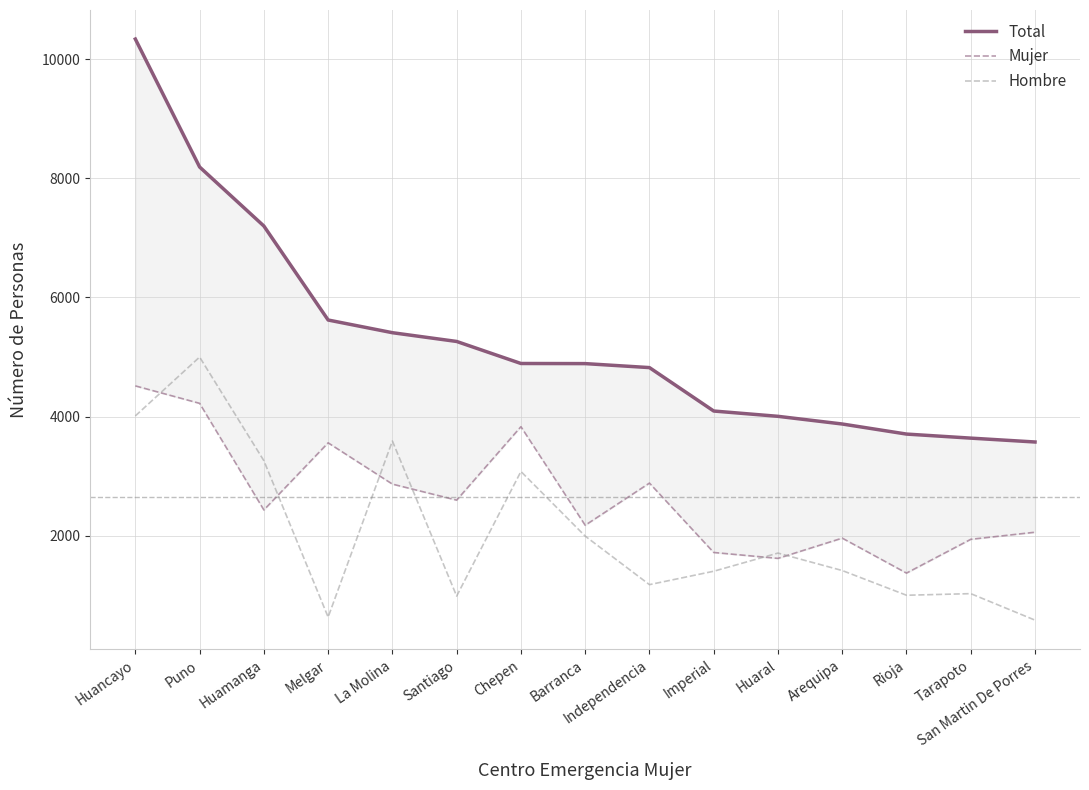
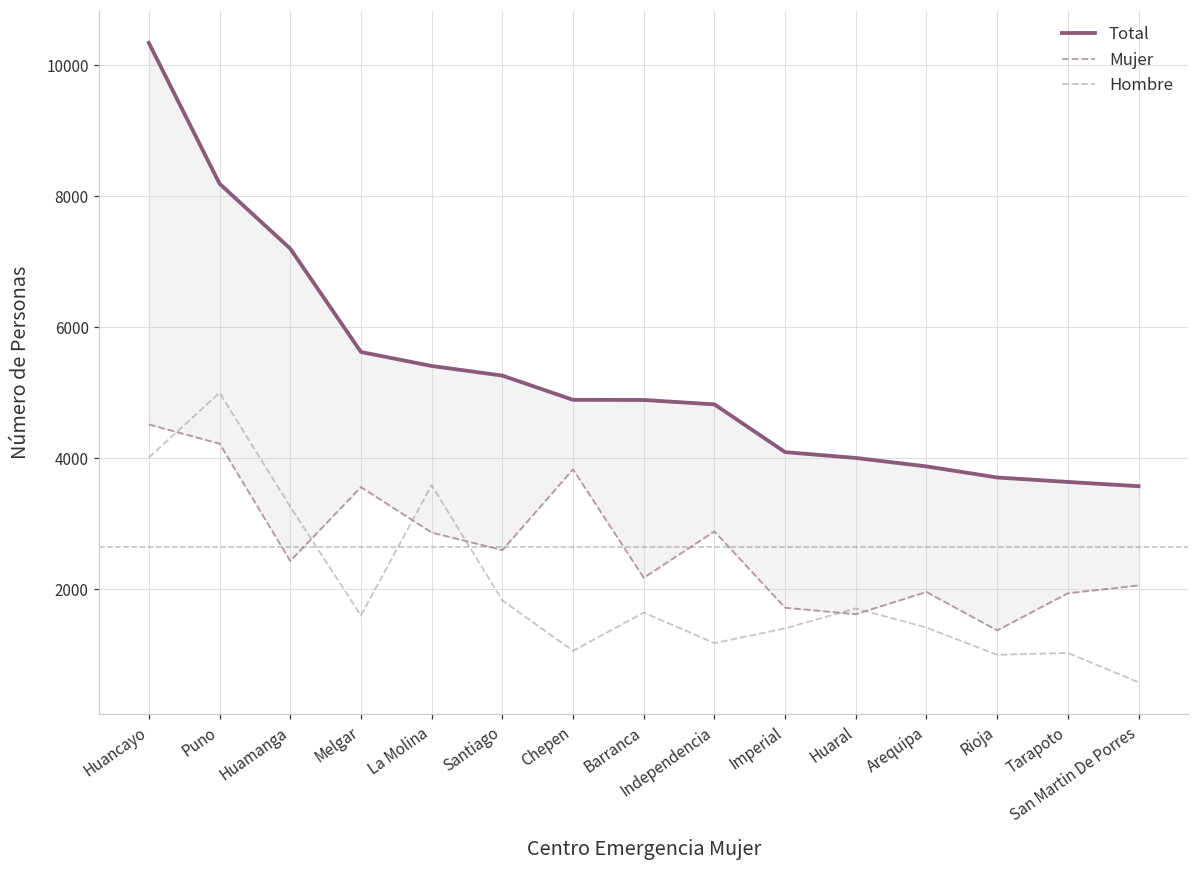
Hombre, Melgar: 600 -> 1600
Hombre, Santiago: 1000 -> 1800
Hombre, Chepen: 3100 -> 1100
Hombre, Barranca: 2000 -> 1600
